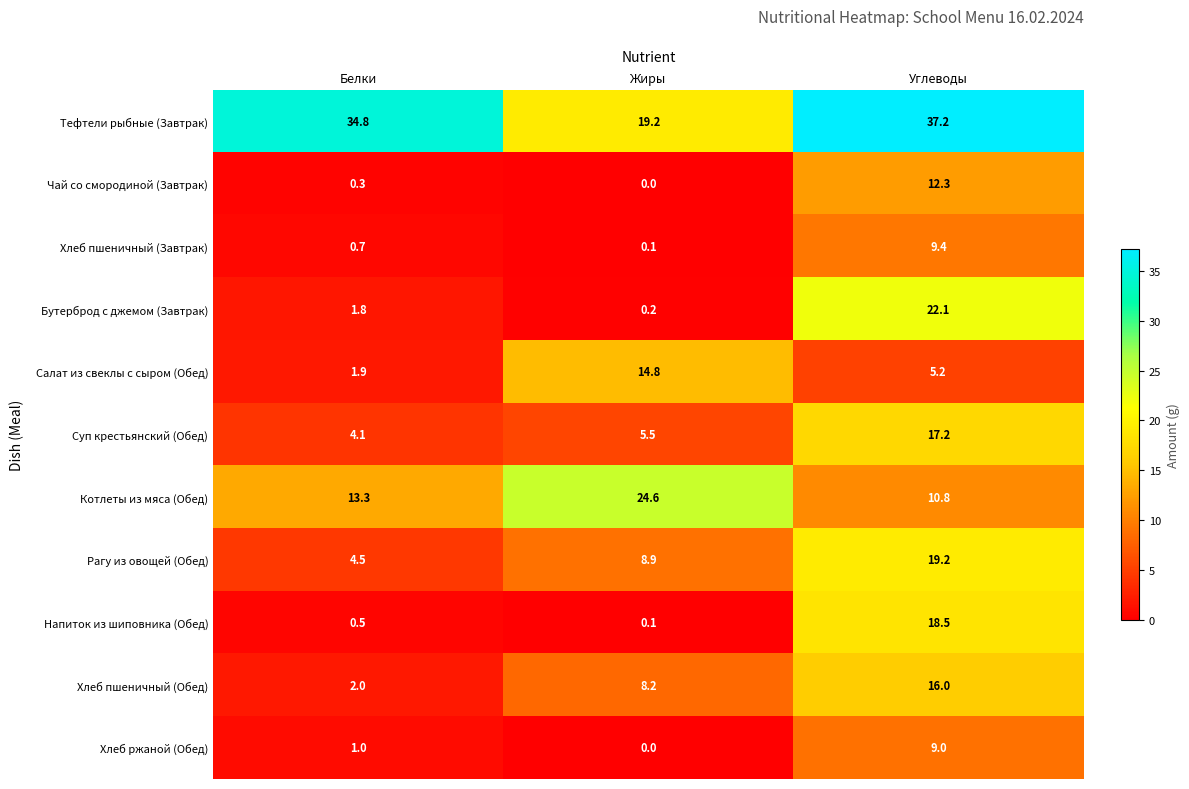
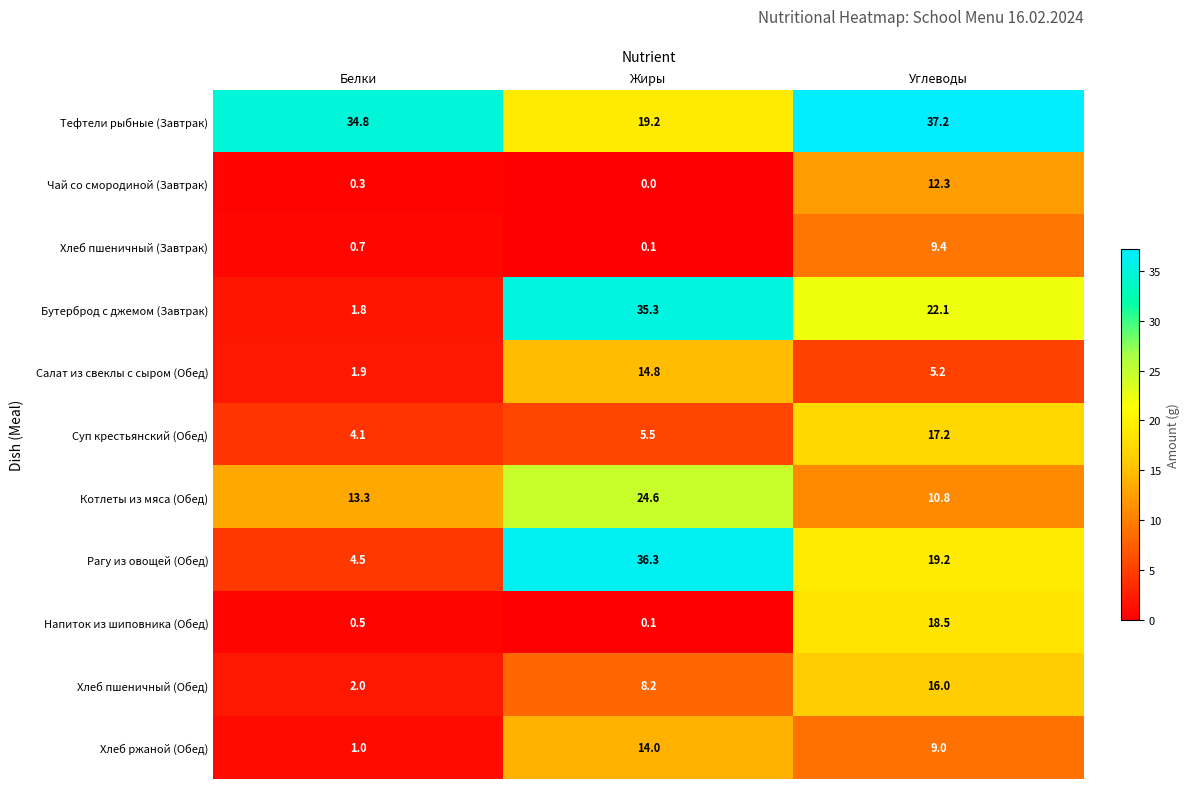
Бутерброд с джемом (Завтрак), Жиры: 0.2 -> 35.3
Рагу из овощей (Обед), Жиры: 8.9 -> 36.3
Хлеб ржаной (Обед), Жиры: 0.0 -> 14.0
